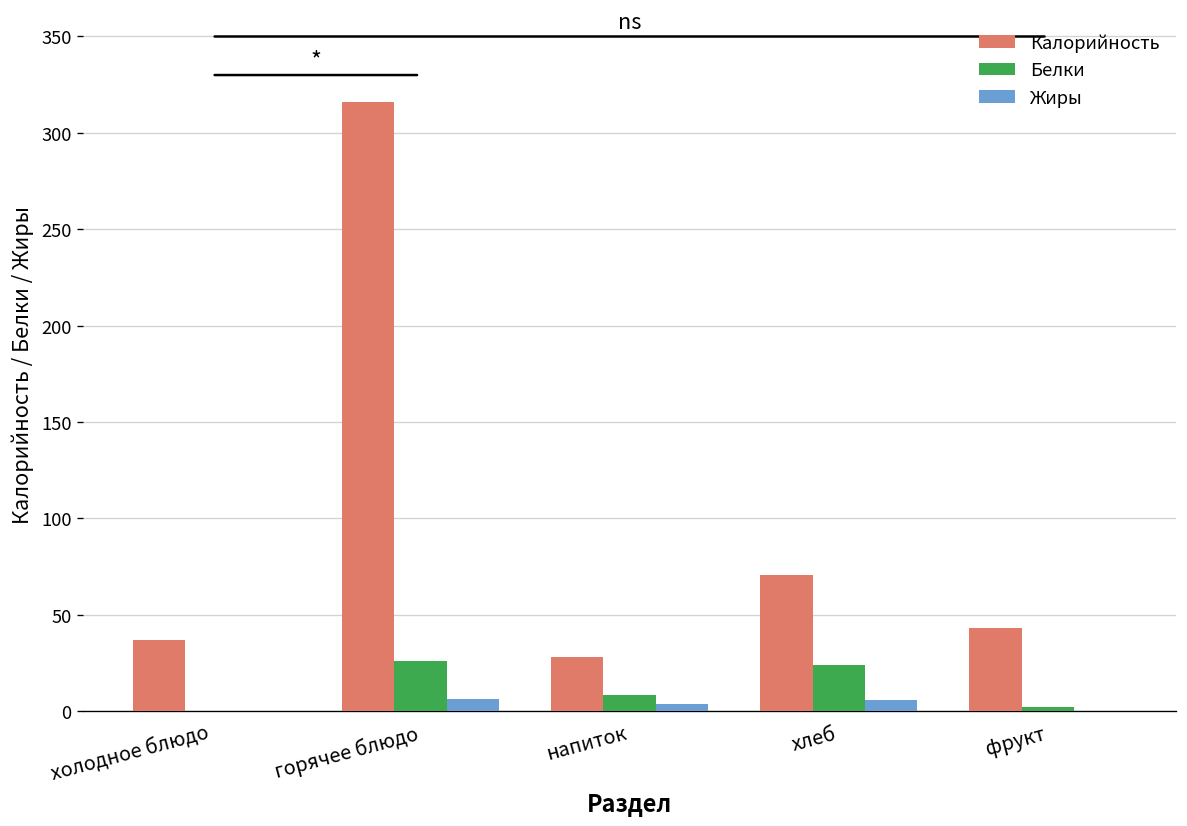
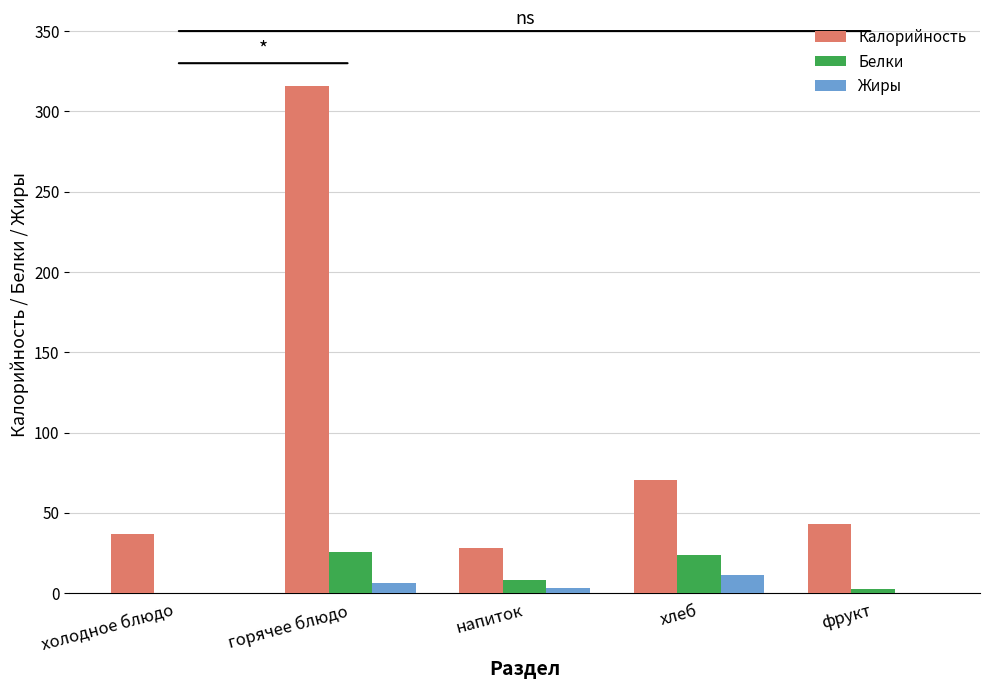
Жиры, хлеб: 6 -> 12
